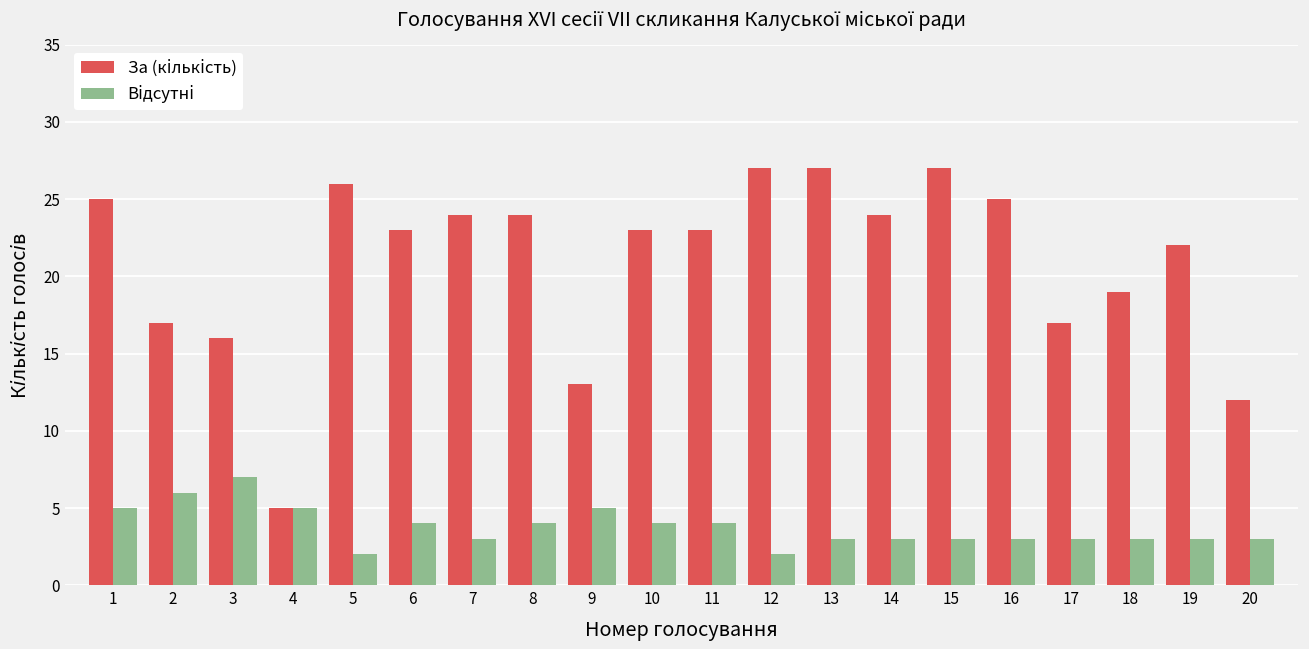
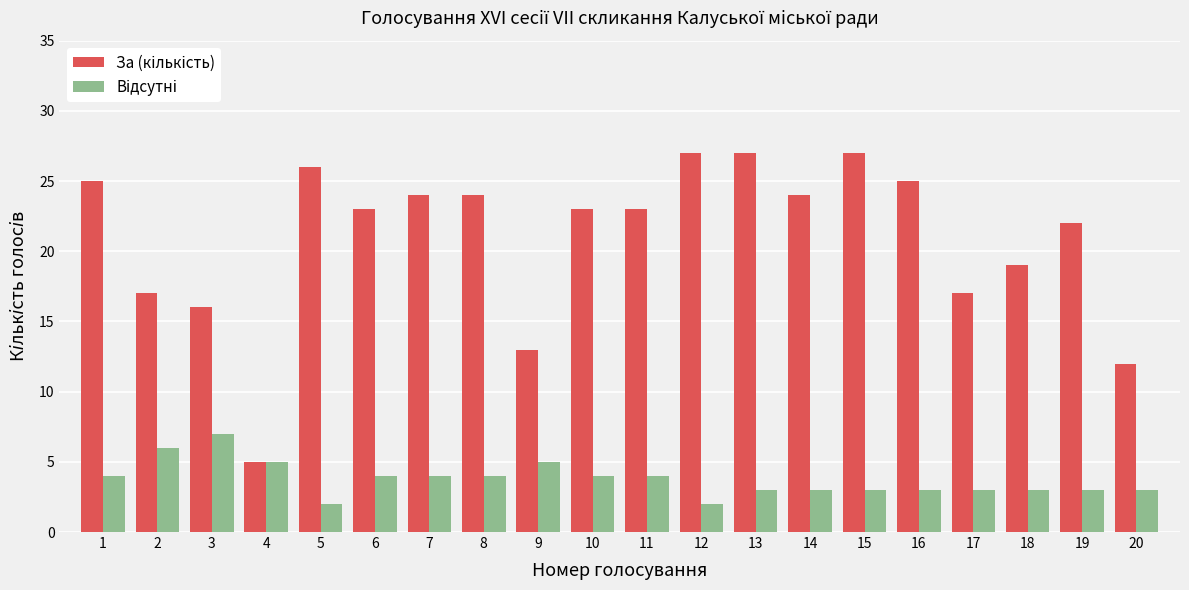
Відсутні, 1: 5 -> 4
Відсутні, 7: 3 -> 4
